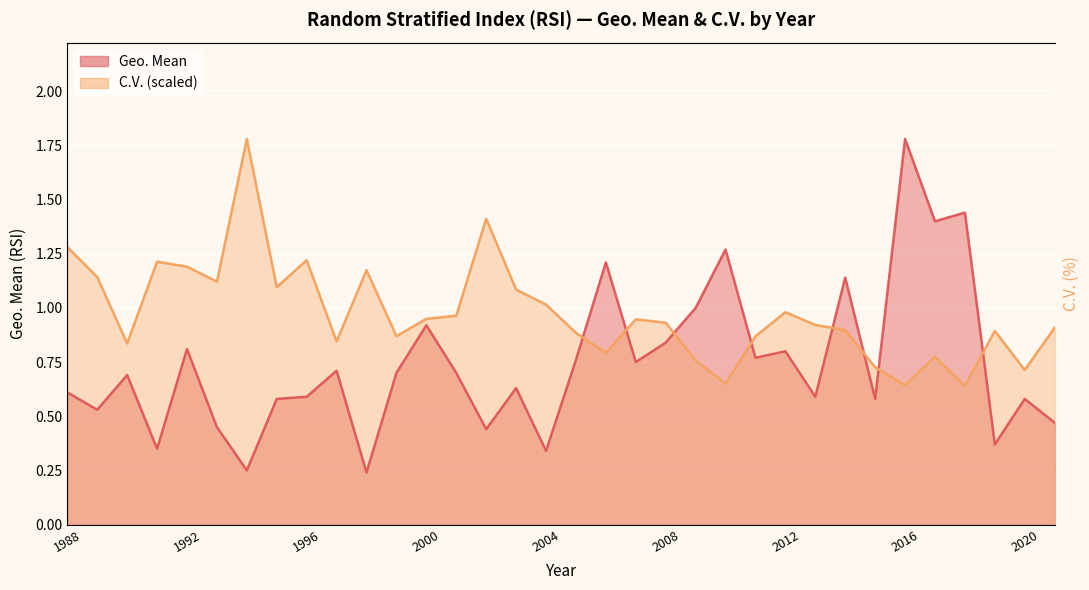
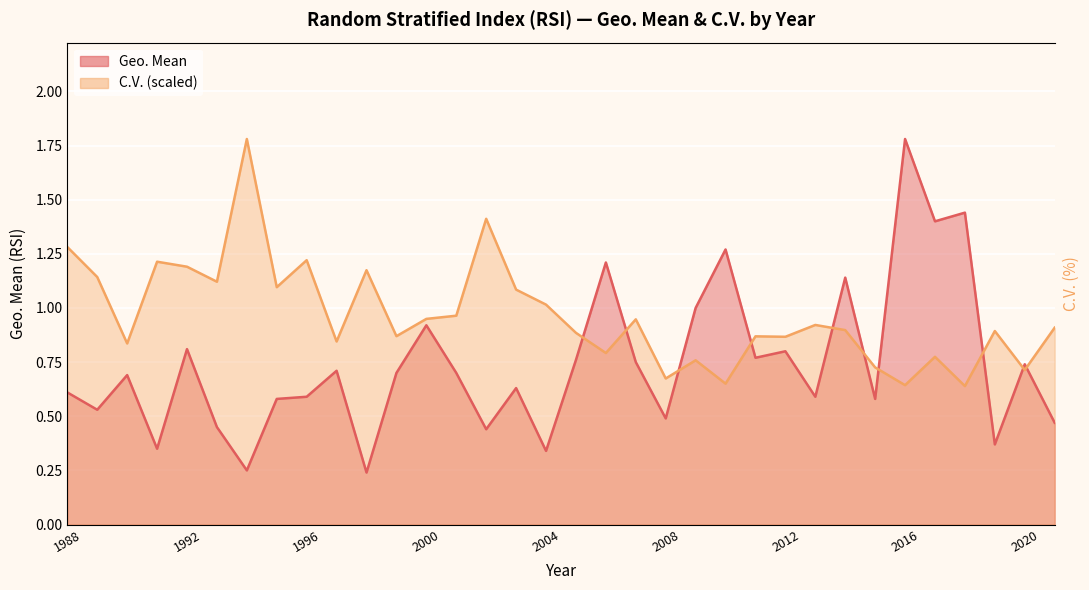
Geo. Mean, 2008: 0.84 -> 0.49
C.V. (scaled), 2008: 0.93 -> 0.67
C.V. (scaled), 2012: 0.98 -> 0.87
Geo. Mean, 2020: 0.58 -> 0.74
